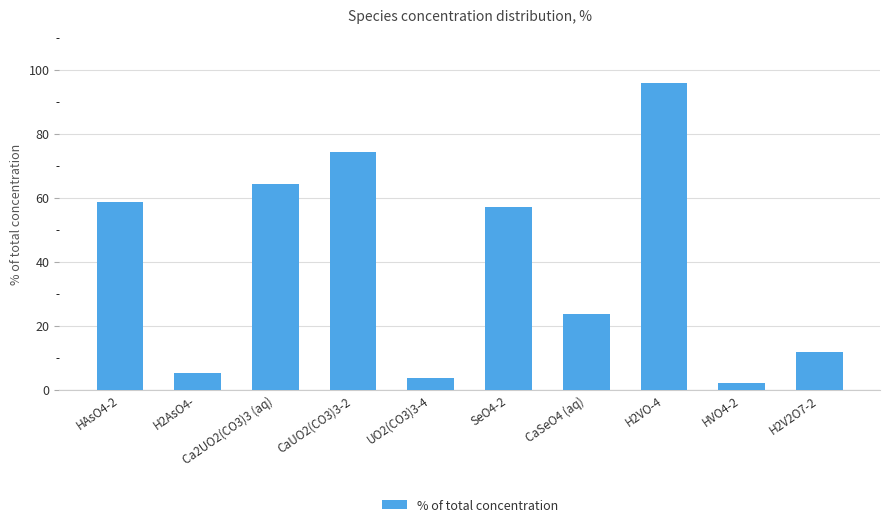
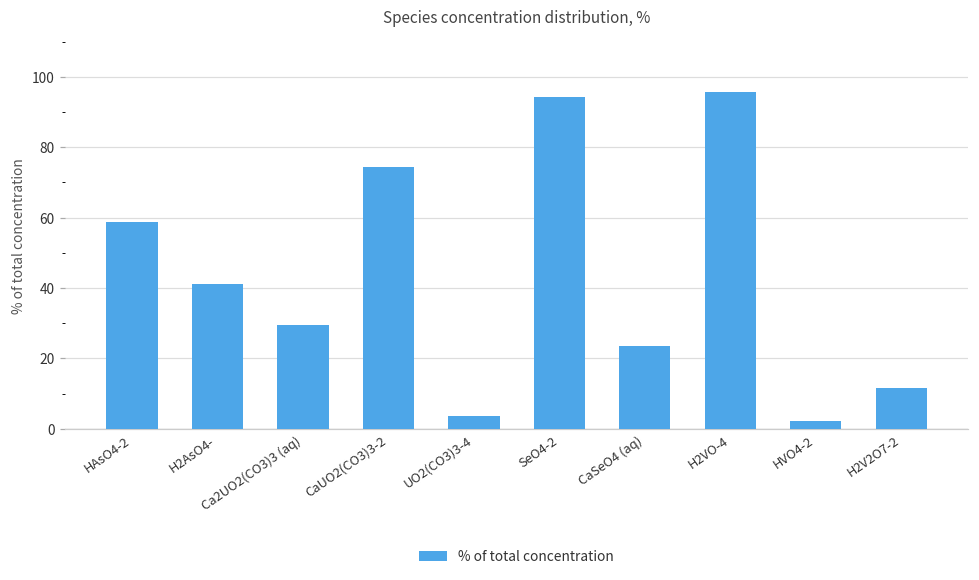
H2AsO4-: 5 -> 41
Ca2UO2(CO3)3 (aq): 64 -> 29
SeO4-2: 57 -> 94
